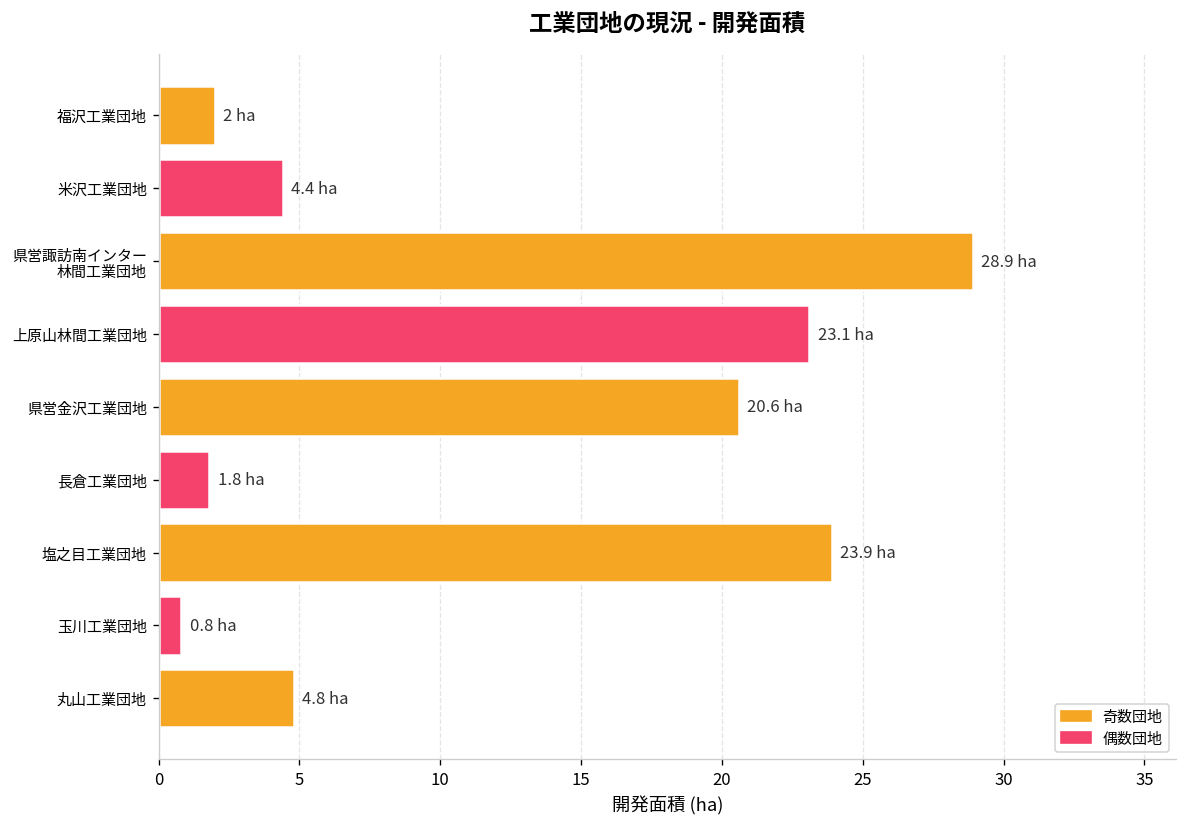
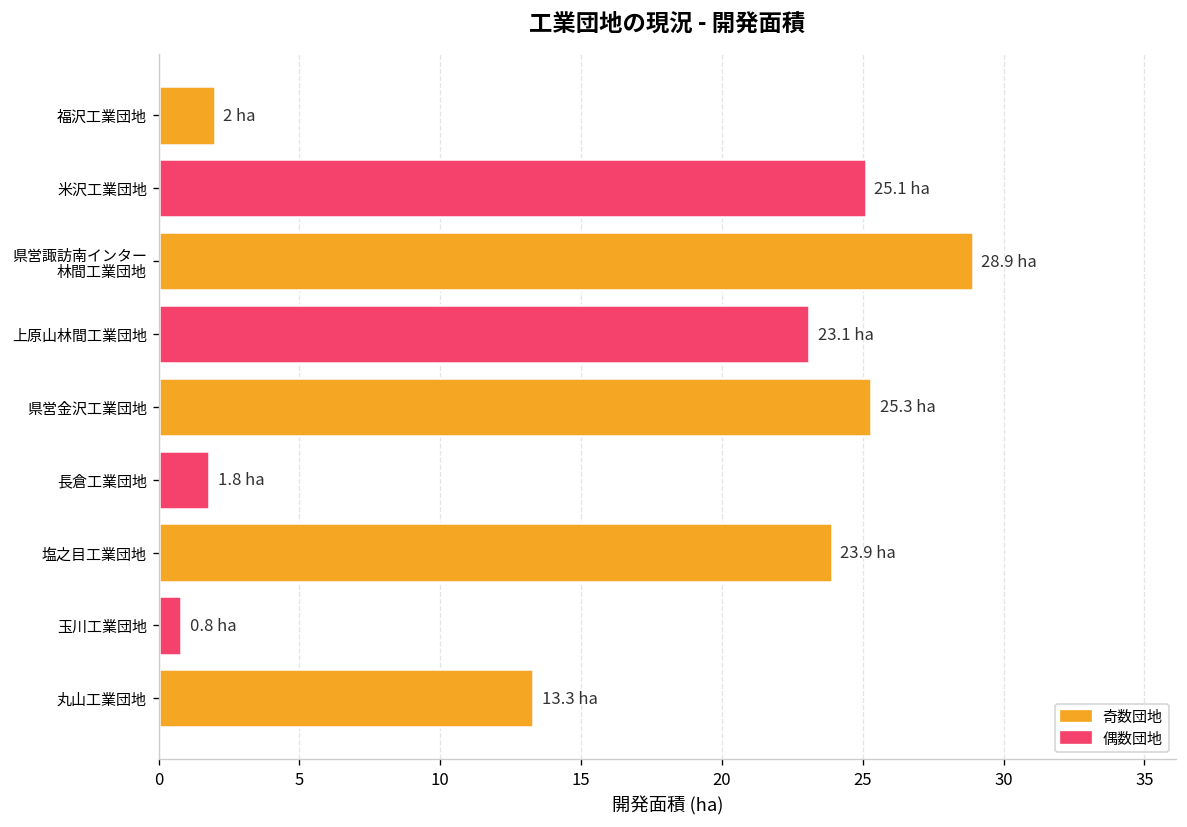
米沢工業団地: 4.4 -> 25.1
県営金沢工業団地: 20.6 -> 25.3
丸山工業団地: 4.8 -> 13.3
